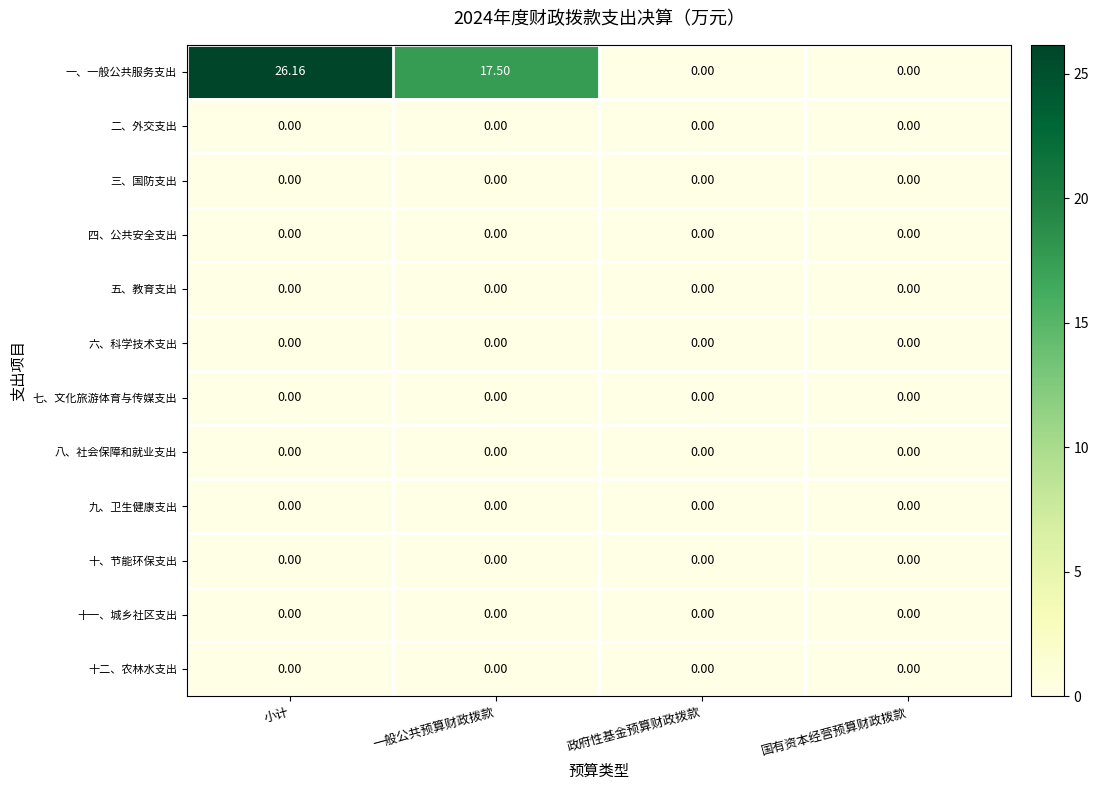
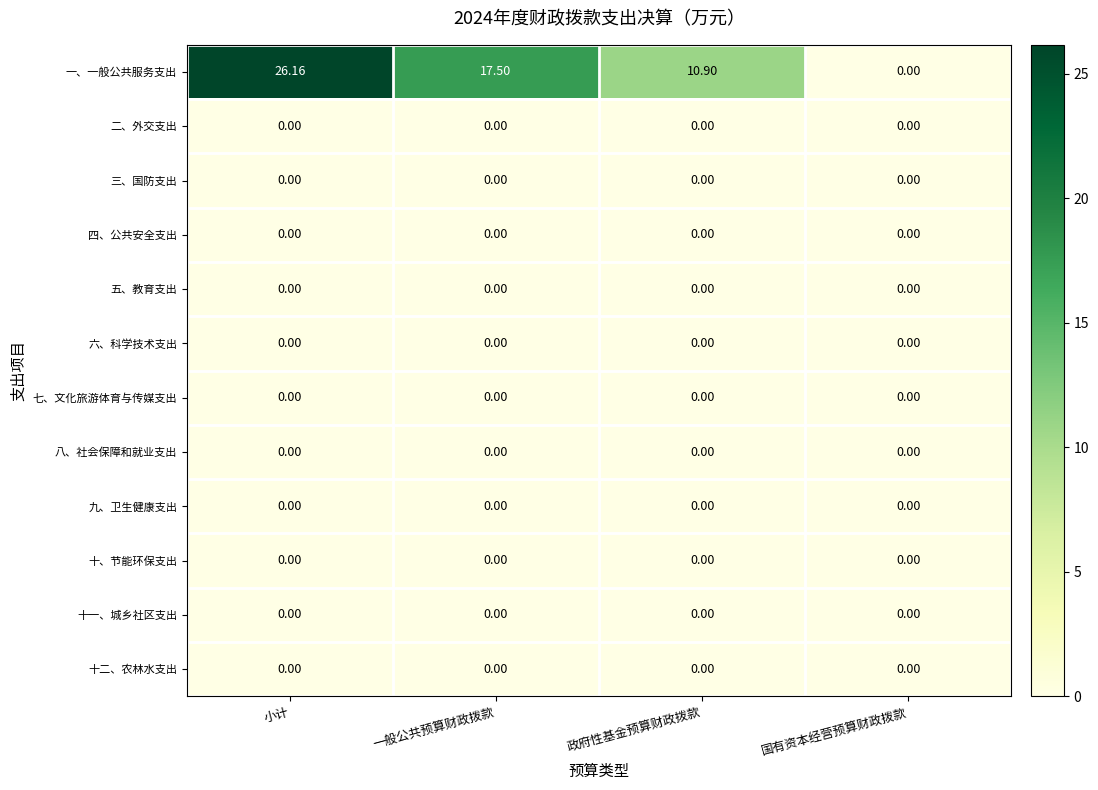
一、一般公共服务支出, 政府性基金预算财政拨款: 0.00 -> 10.90
